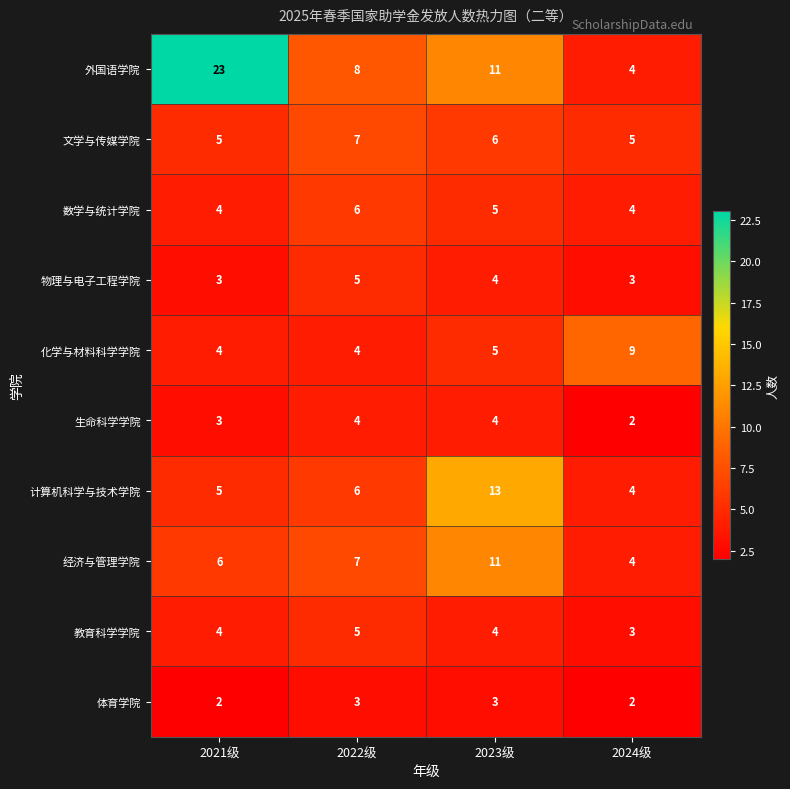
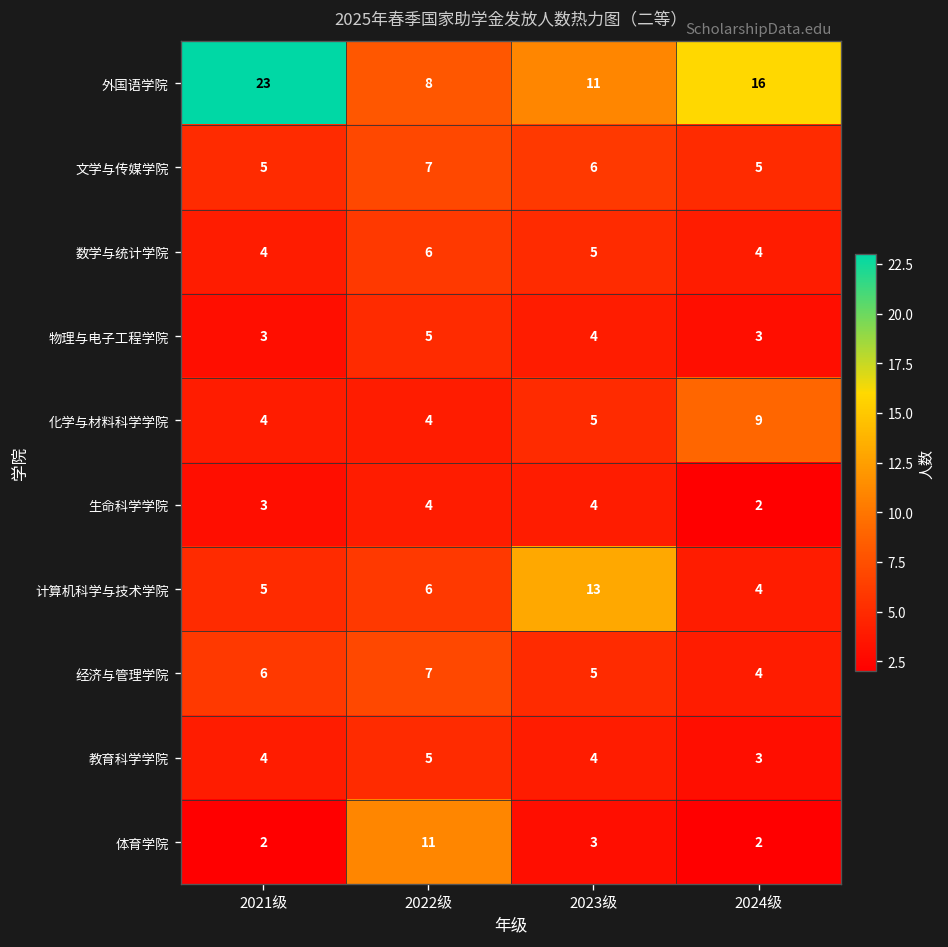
外国语学院, 2024级: 4 -> 16
经济与管理学院, 2023级: 11 -> 5
体育学院, 2022级: 3 -> 11
